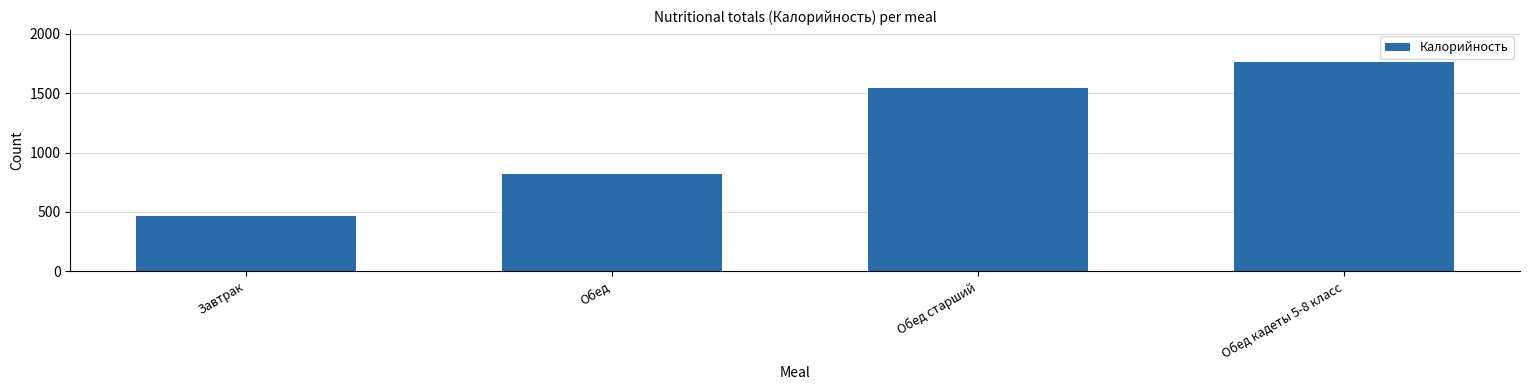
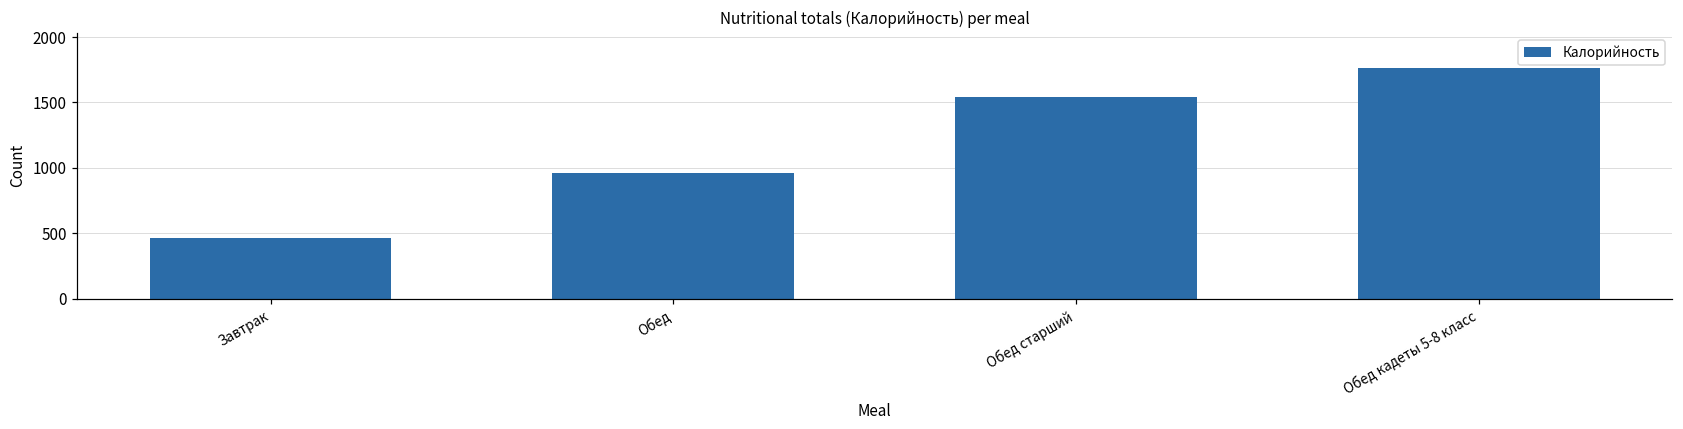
Обед: 820 -> 960
